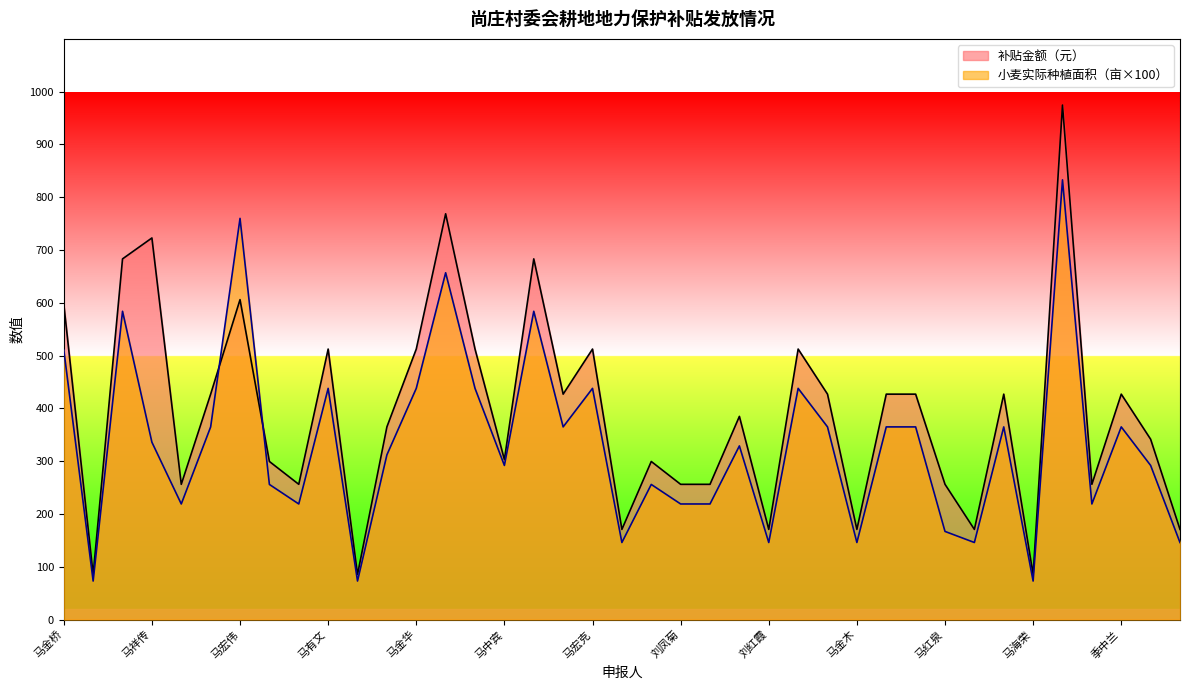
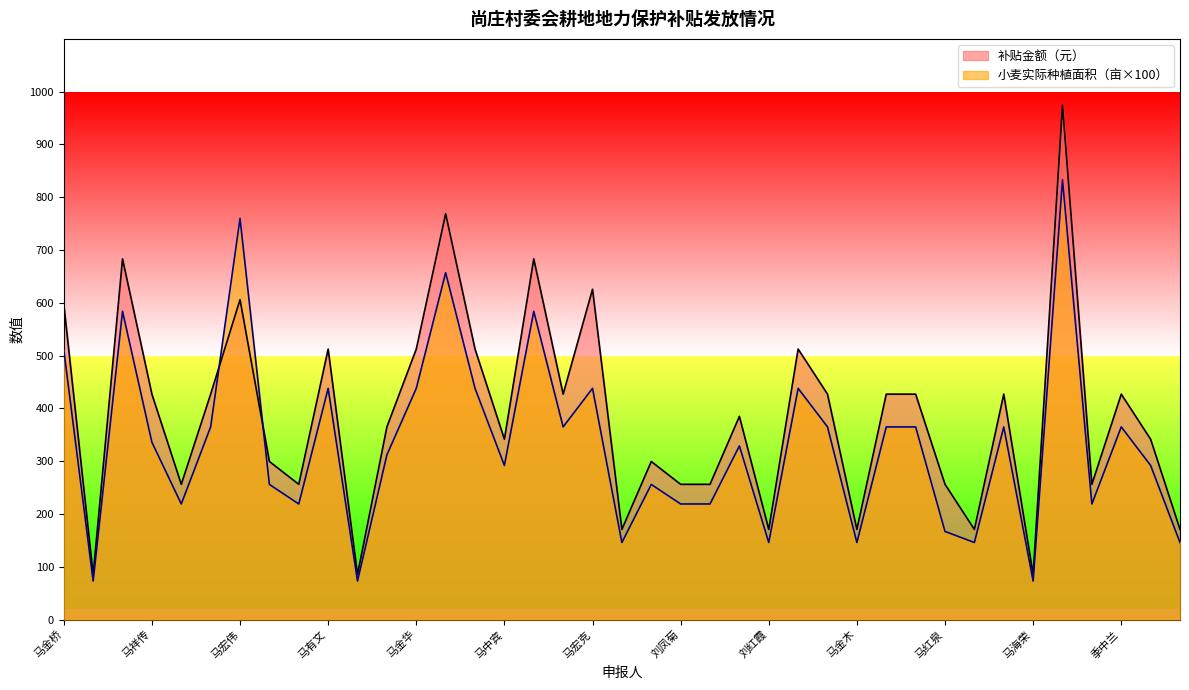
补贴金额（元）, 马祥传: 720 -> 430
补贴金额（元）, 马中宾: 300 -> 340
补贴金额（元）, 马宏克: 510 -> 630
